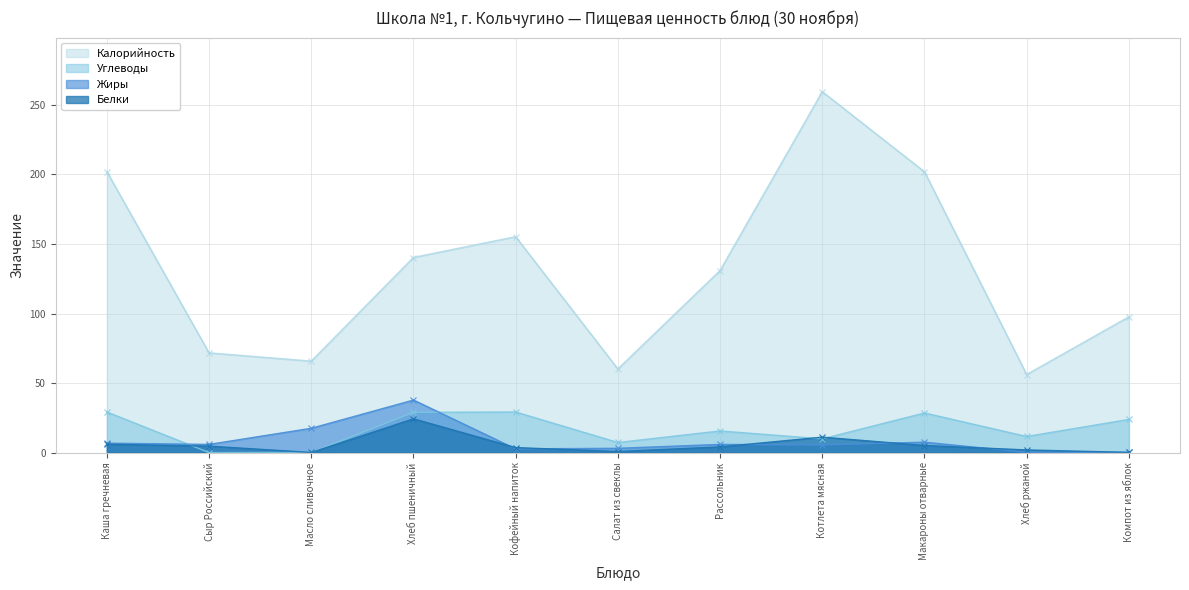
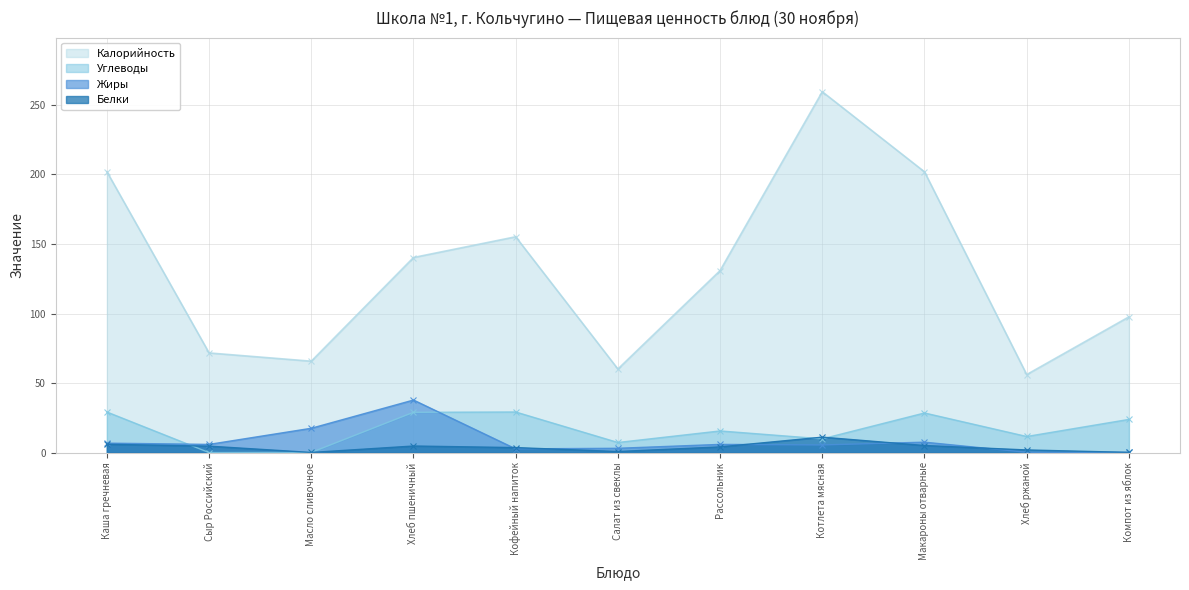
Белки, Хлеб пшеничный: 24 -> 5
